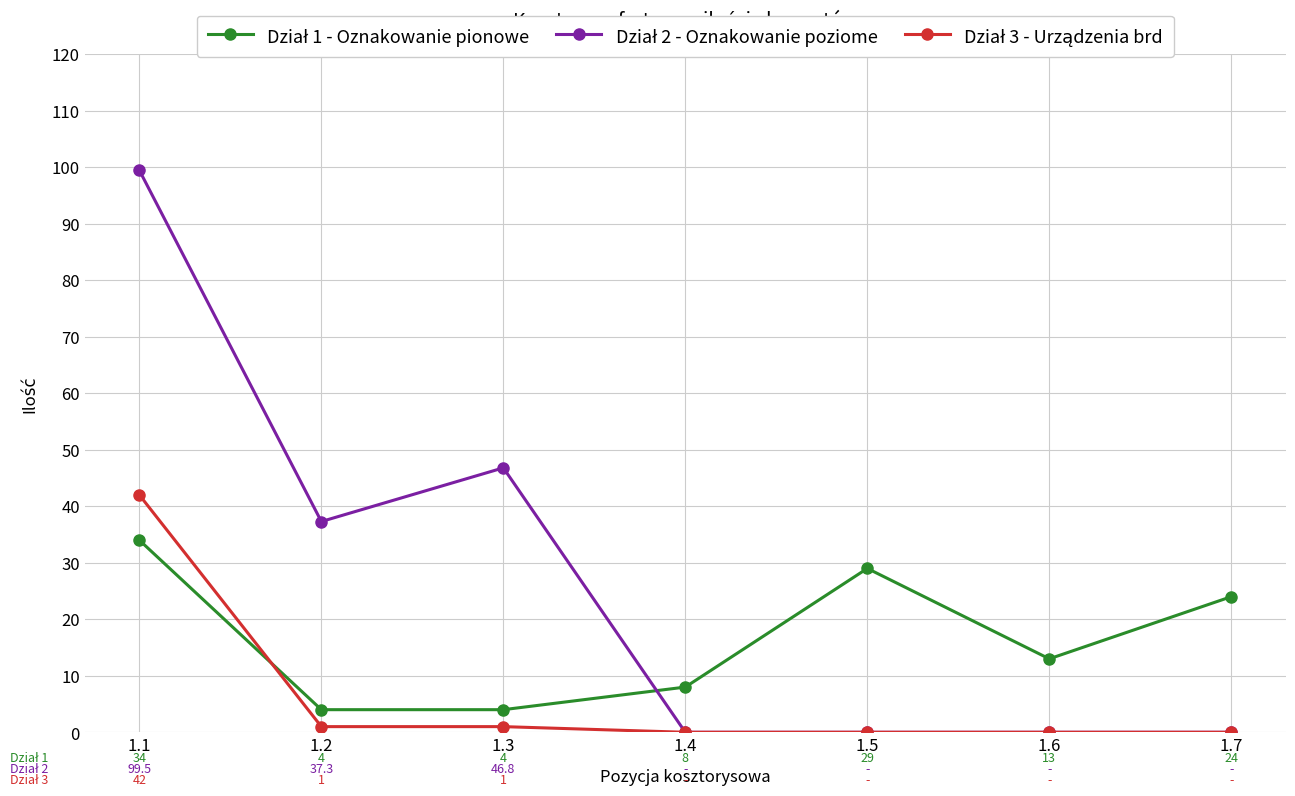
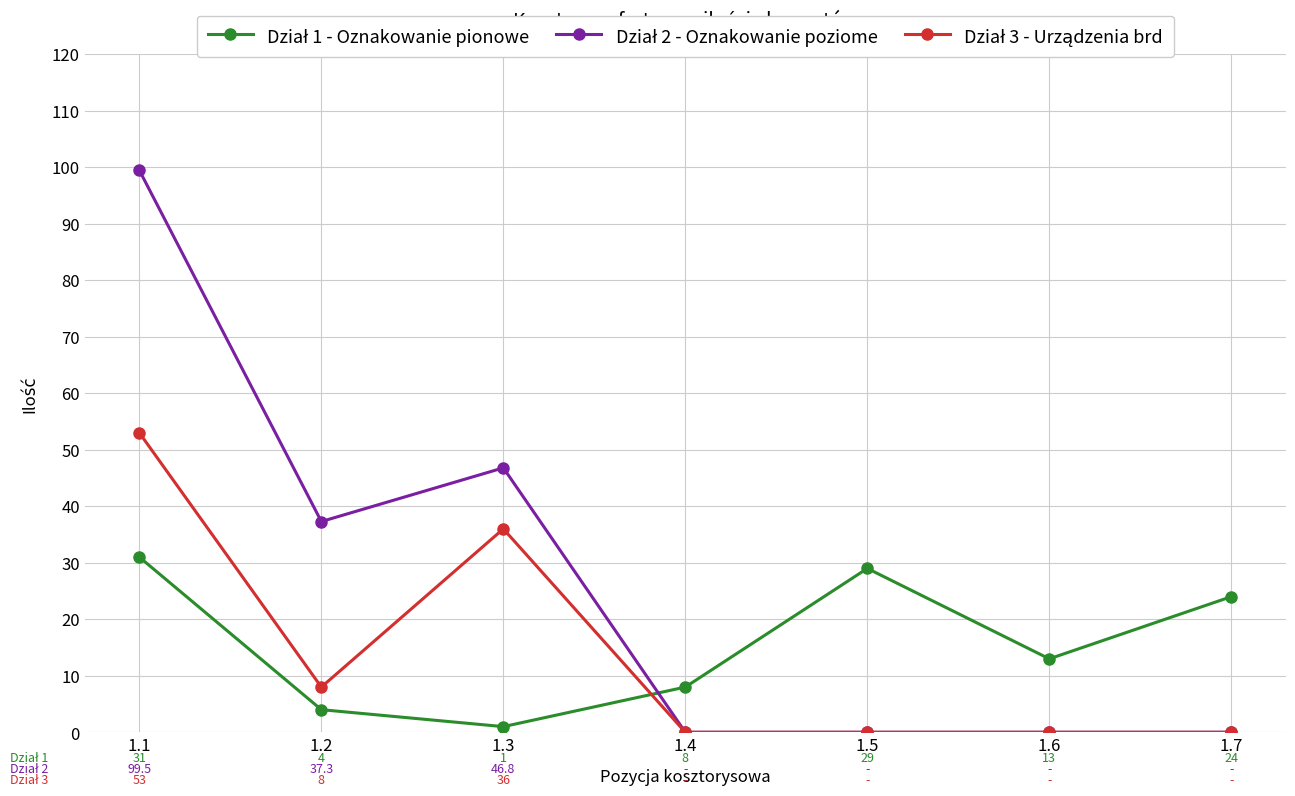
Dział 1 - Oznakowanie pionowe, 1.1: 34 -> 31
Dział 3 - Urządzenia brd, 1.1: 42 -> 53
Dział 3 - Urządzenia brd, 1.2: 1 -> 8
Dział 1 - Oznakowanie pionowe, 1.3: 4 -> 1
Dział 3 - Urządzenia brd, 1.3: 1 -> 36
